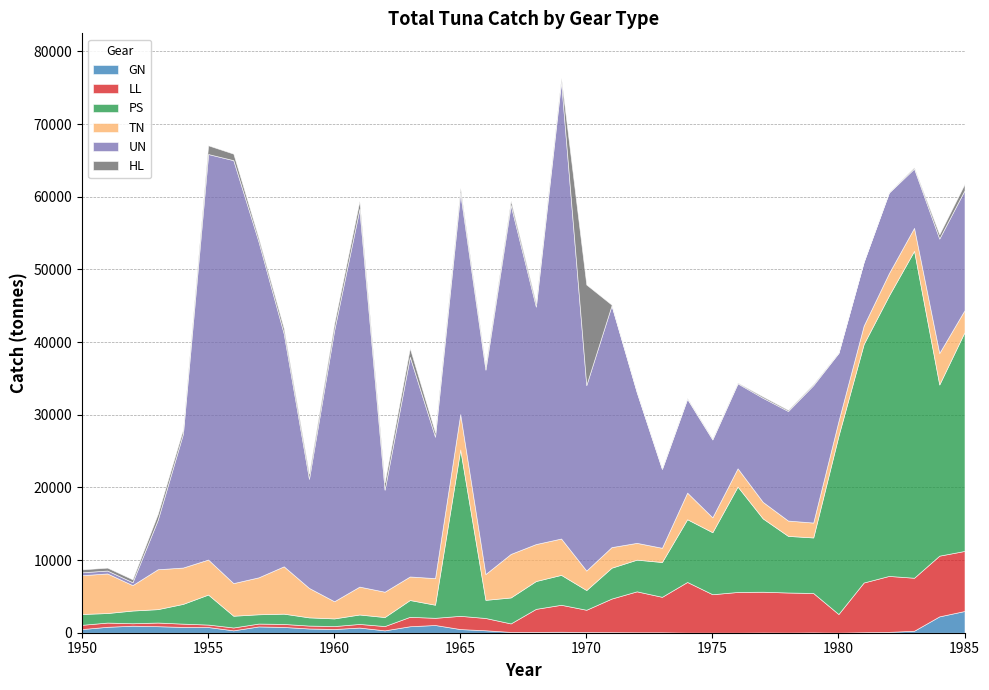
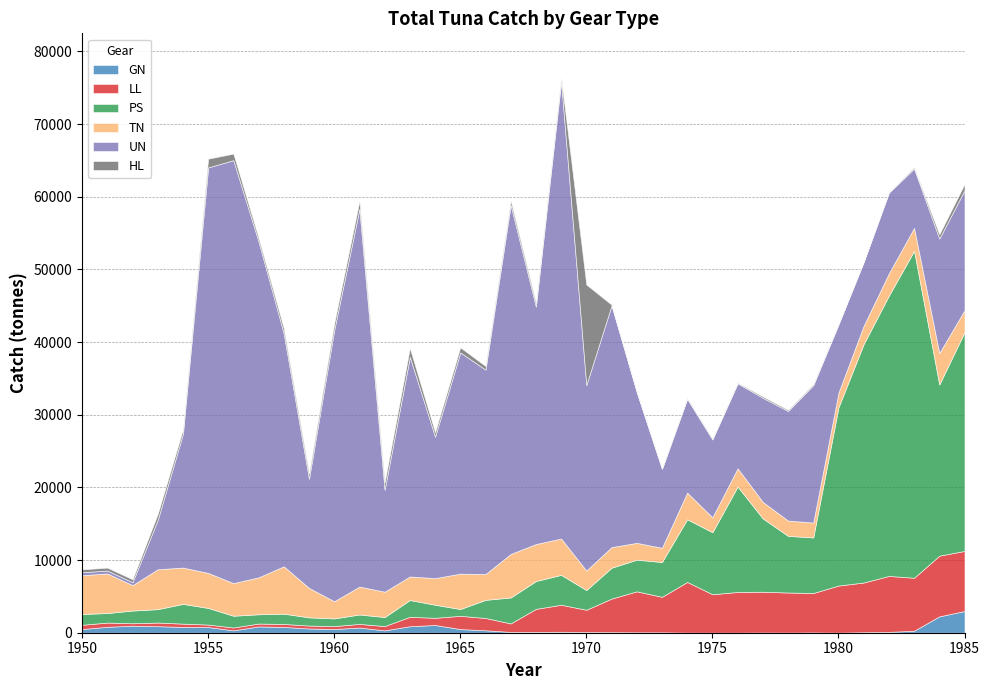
PS, 1955: 4000 -> 2000
PS, 1965: 23000 -> 1000
LL, 1980: 3000 -> 6000
